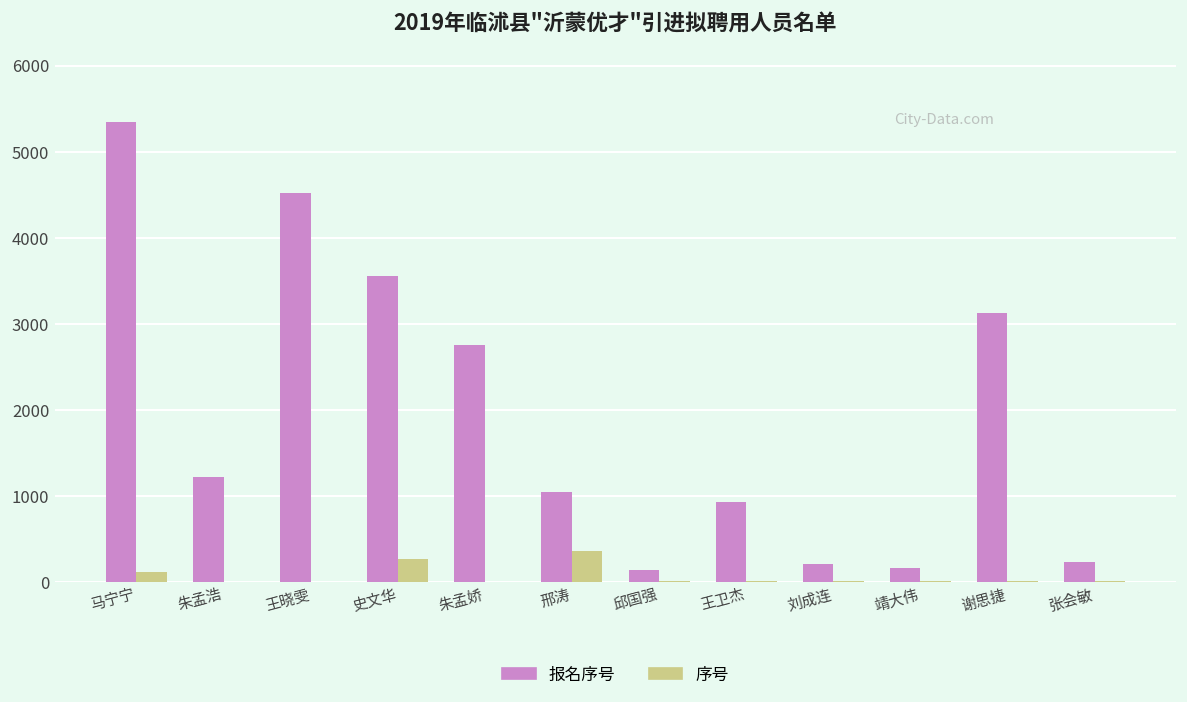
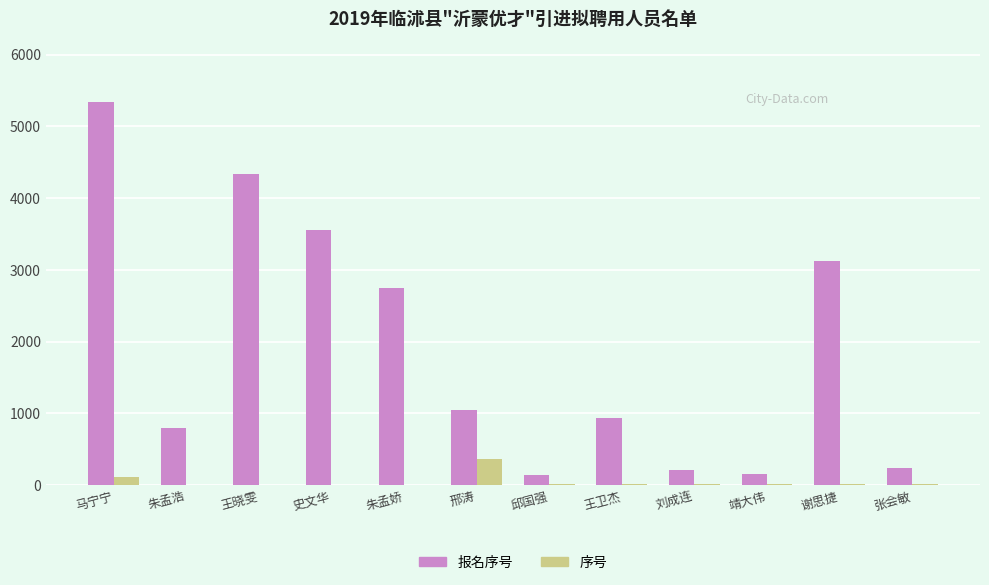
报名序号, 朱孟浩: 1200 -> 800
报名序号, 王晓雯: 4500 -> 4300
序号, 史文华: 300 -> 0
